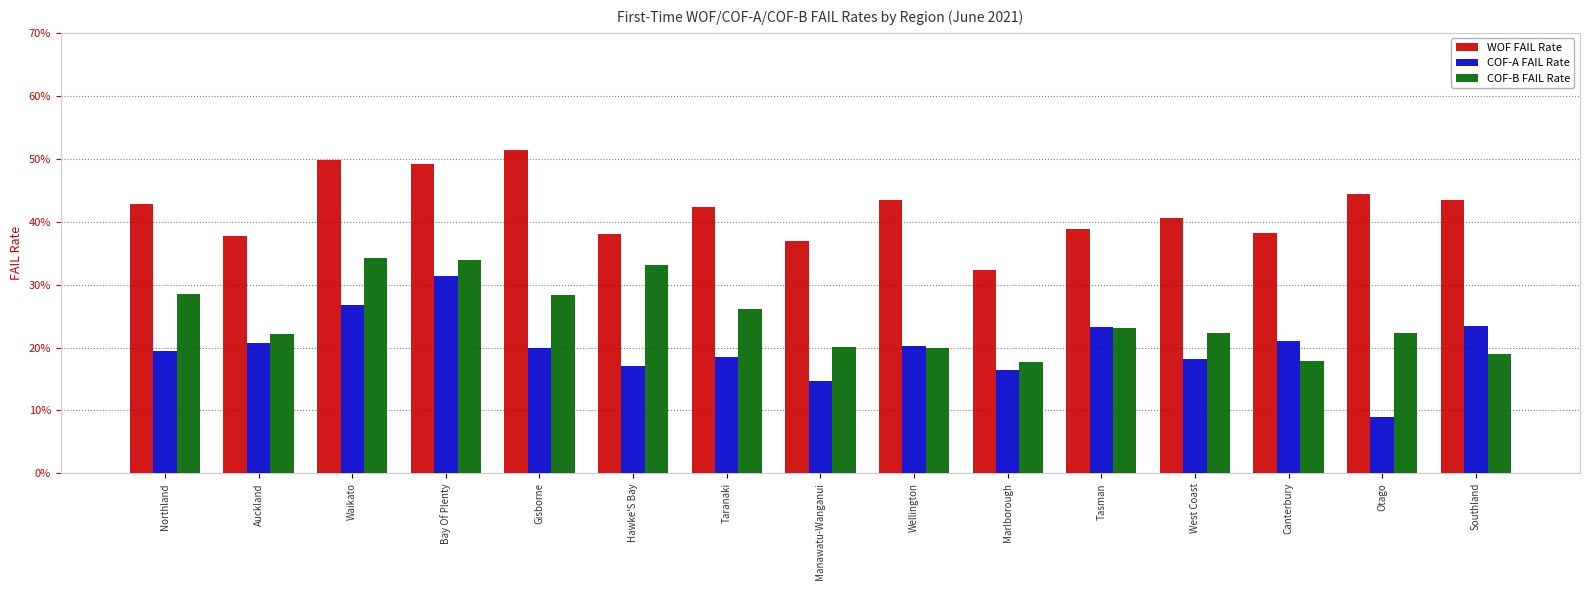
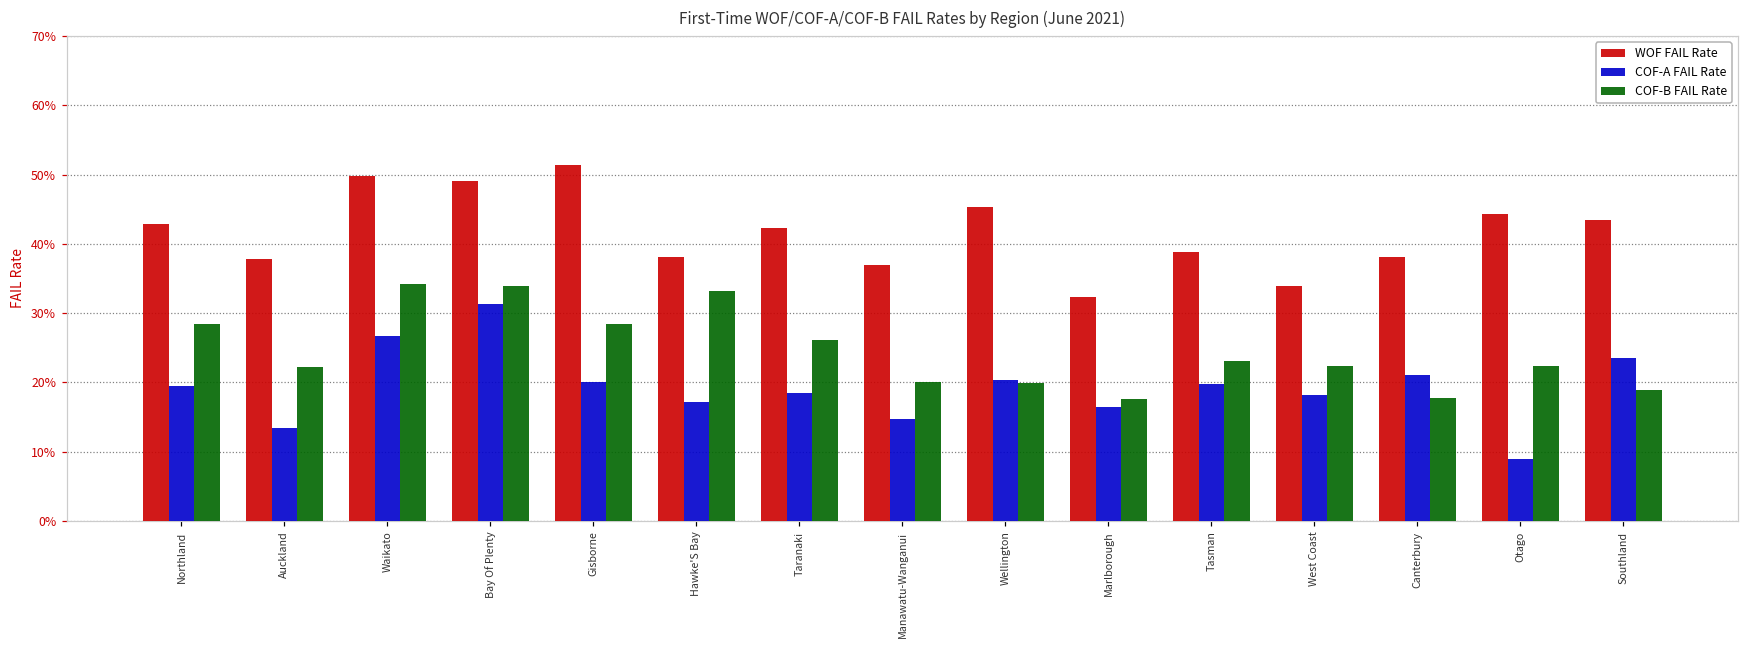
COF-A FAIL Rate, Auckland: 21% -> 13%
WOF FAIL Rate, Wellington: 43% -> 45%
COF-A FAIL Rate, Tasman: 23% -> 20%
WOF FAIL Rate, West Coast: 41% -> 34%
